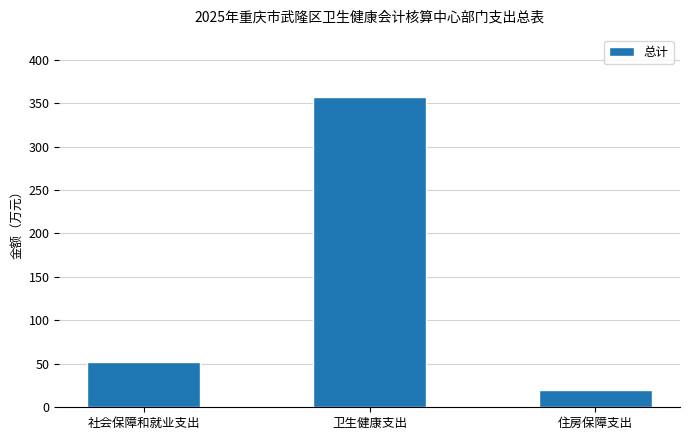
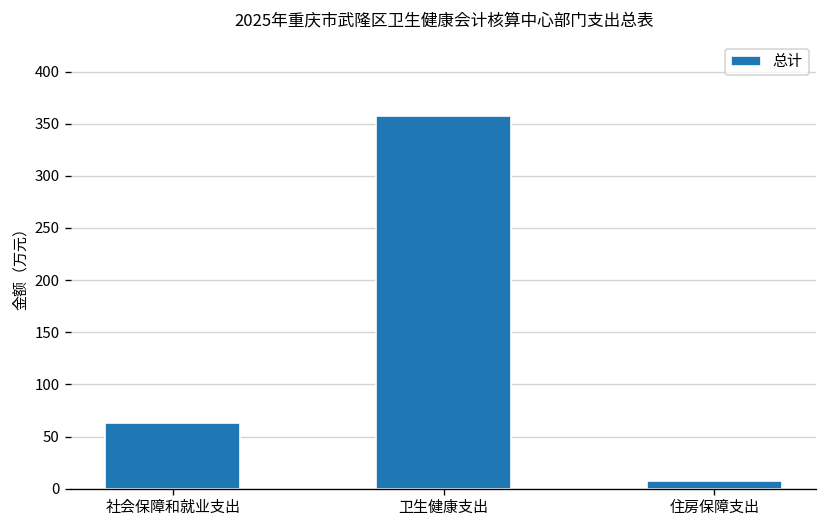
社会保障和就业支出: 50 -> 60
住房保障支出: 20 -> 10
